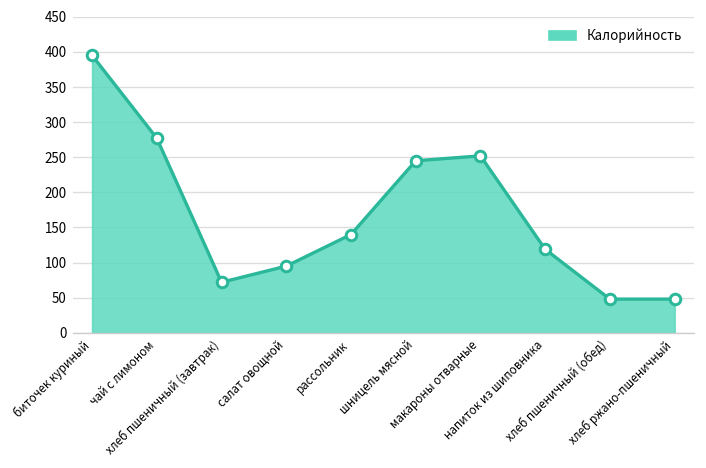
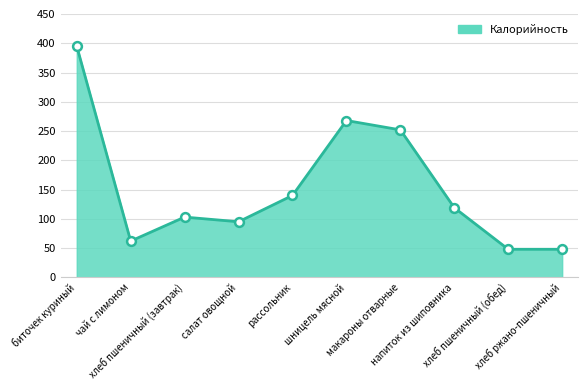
чай с лимоном: 280 -> 60
хлеб пшеничный (завтрак): 70 -> 100
шницель мясной: 250 -> 270
